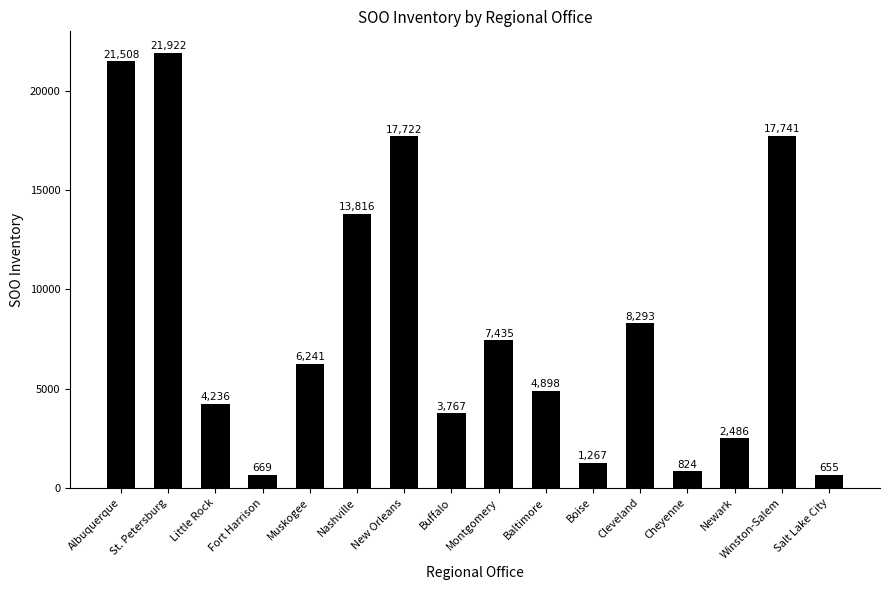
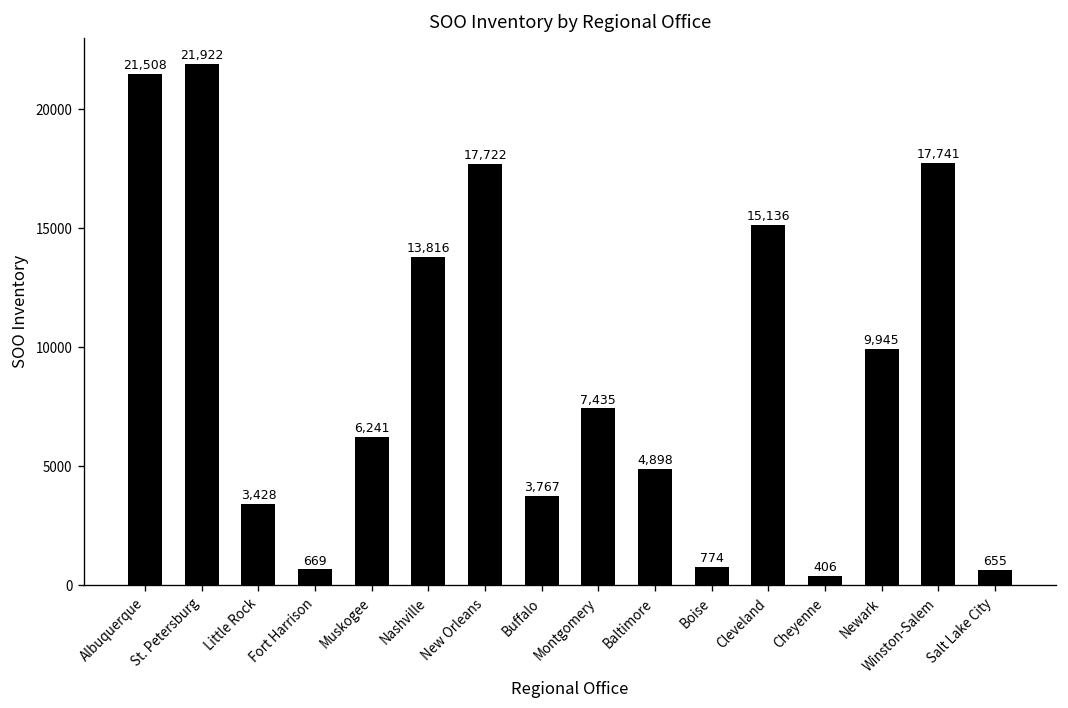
Little Rock: 4,236 -> 3,428
Boise: 1,267 -> 774
Cleveland: 8,293 -> 15,136
Cheyenne: 824 -> 406
Newark: 2,486 -> 9,945
